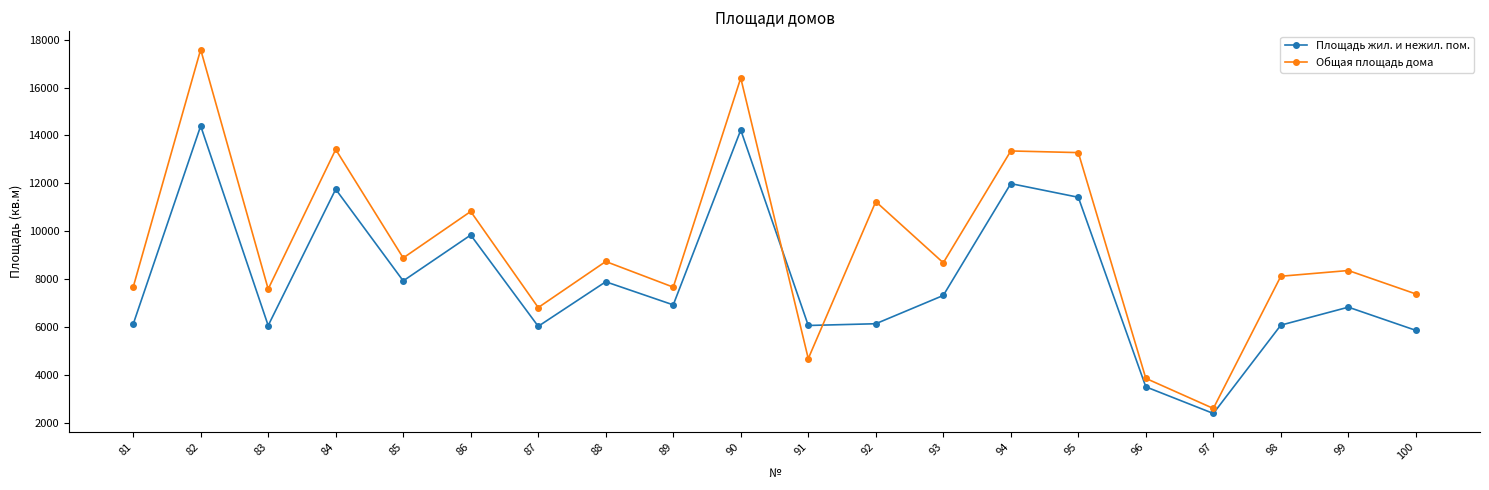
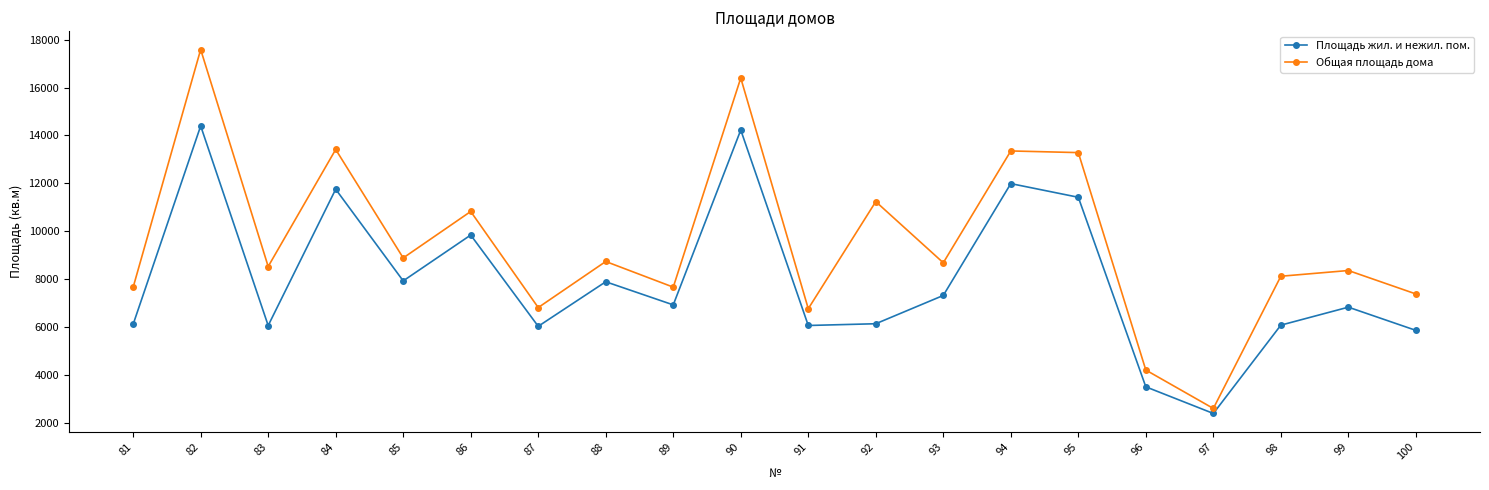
Общая площадь дома, 83: 7600 -> 8500
Общая площадь дома, 91: 4700 -> 6800
Общая площадь дома, 96: 3900 -> 4200
